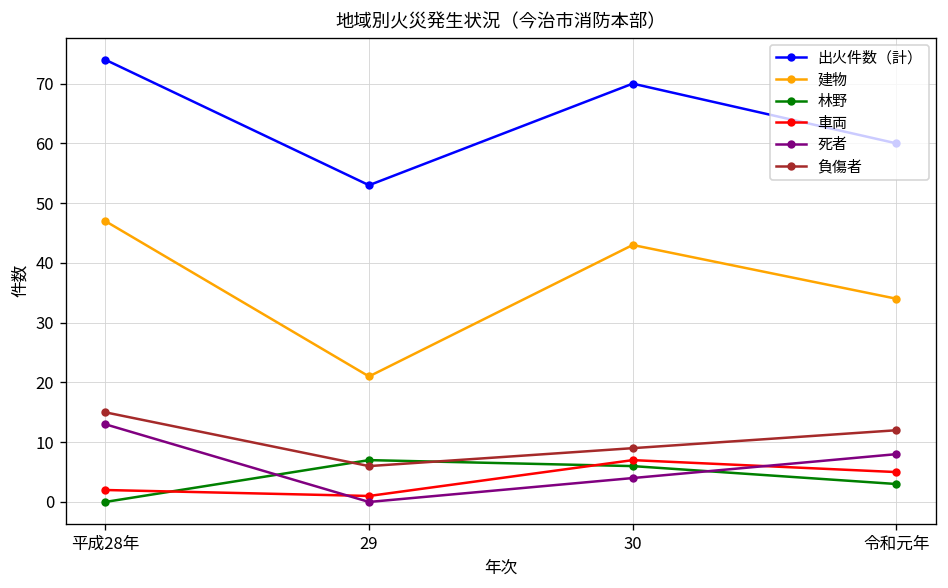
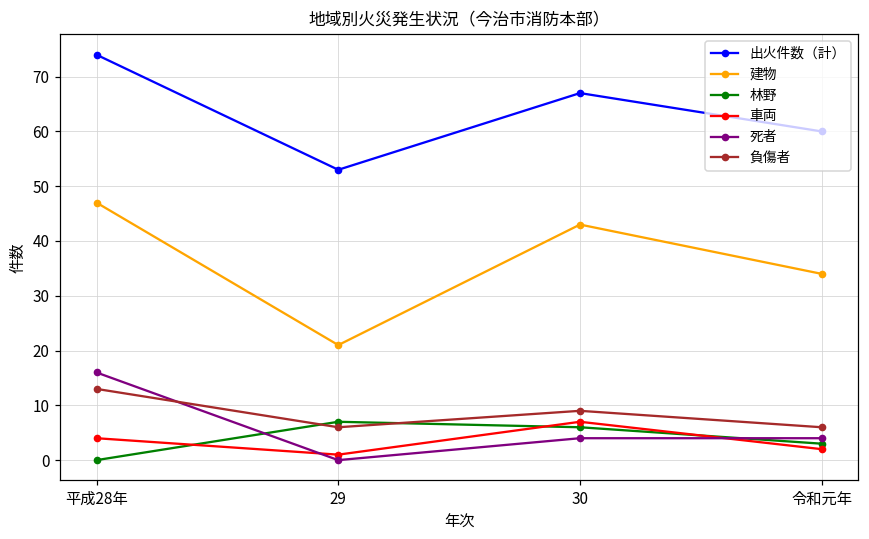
車両, 平成28年: 2 -> 4
死者, 平成28年: 13 -> 16
負傷者, 平成28年: 15 -> 13
出火件数（計）, 30: 70 -> 67
車両, 令和元年: 5 -> 2
死者, 令和元年: 8 -> 4
負傷者, 令和元年: 12 -> 6
